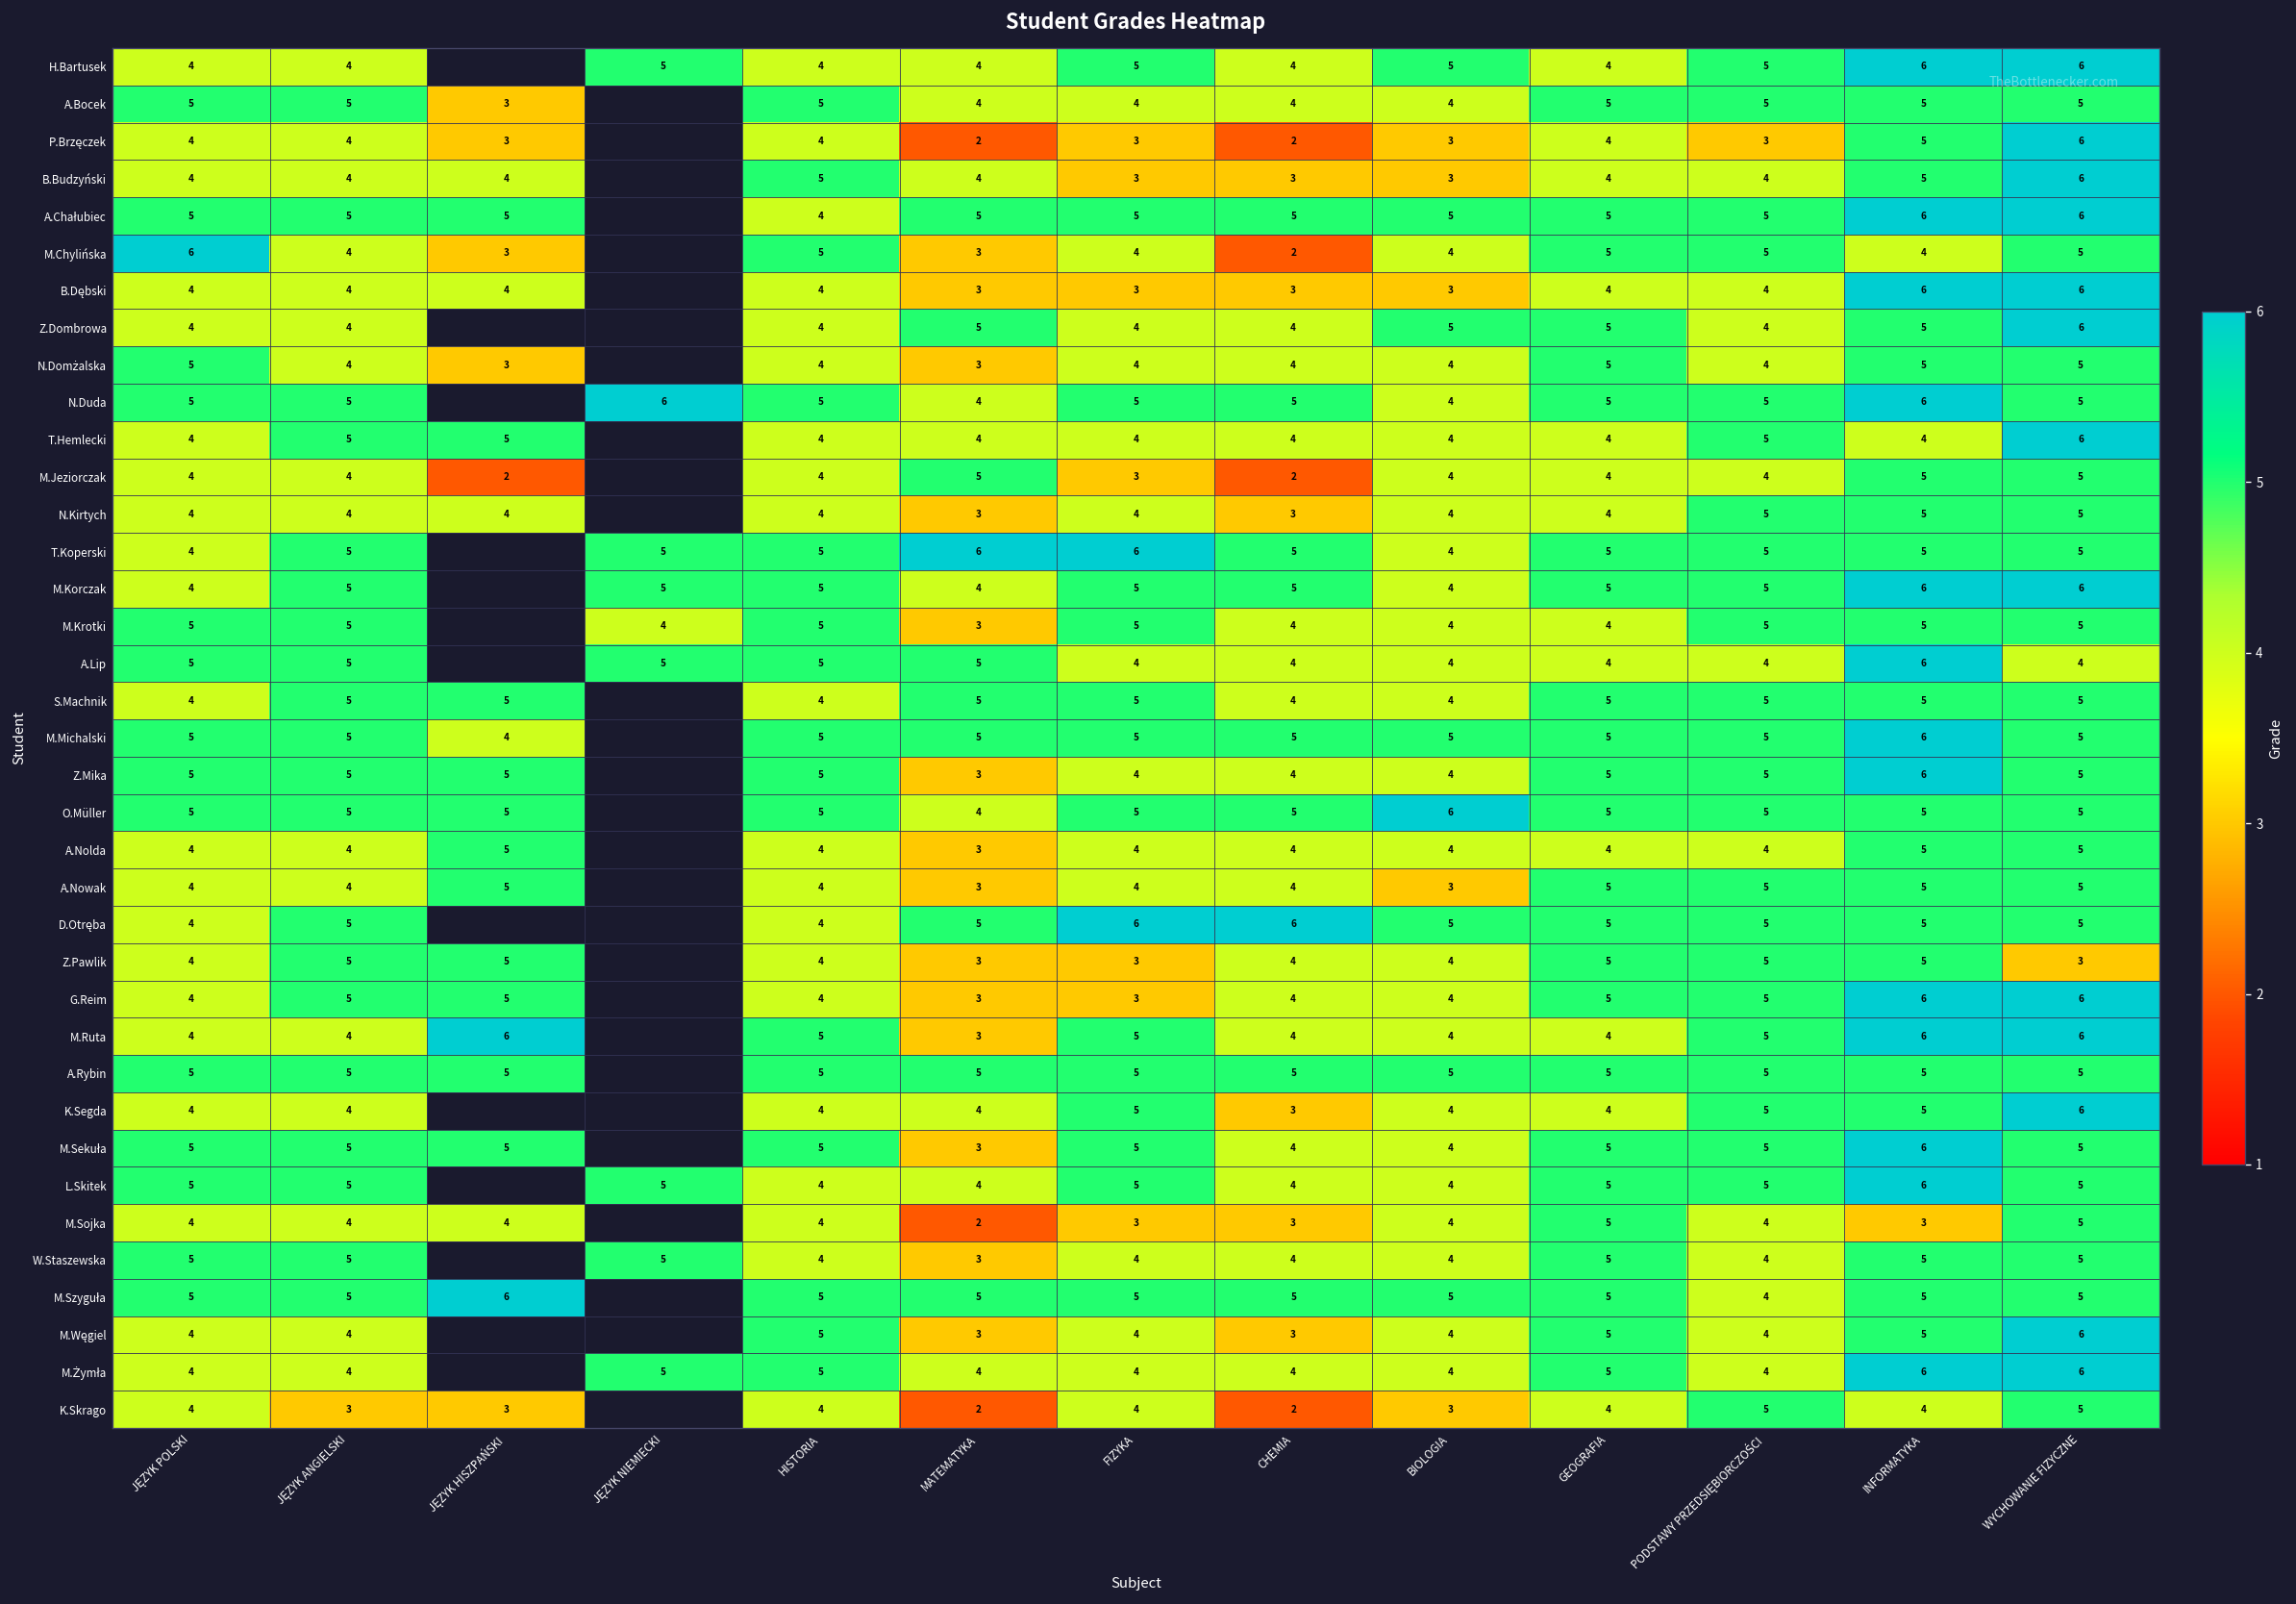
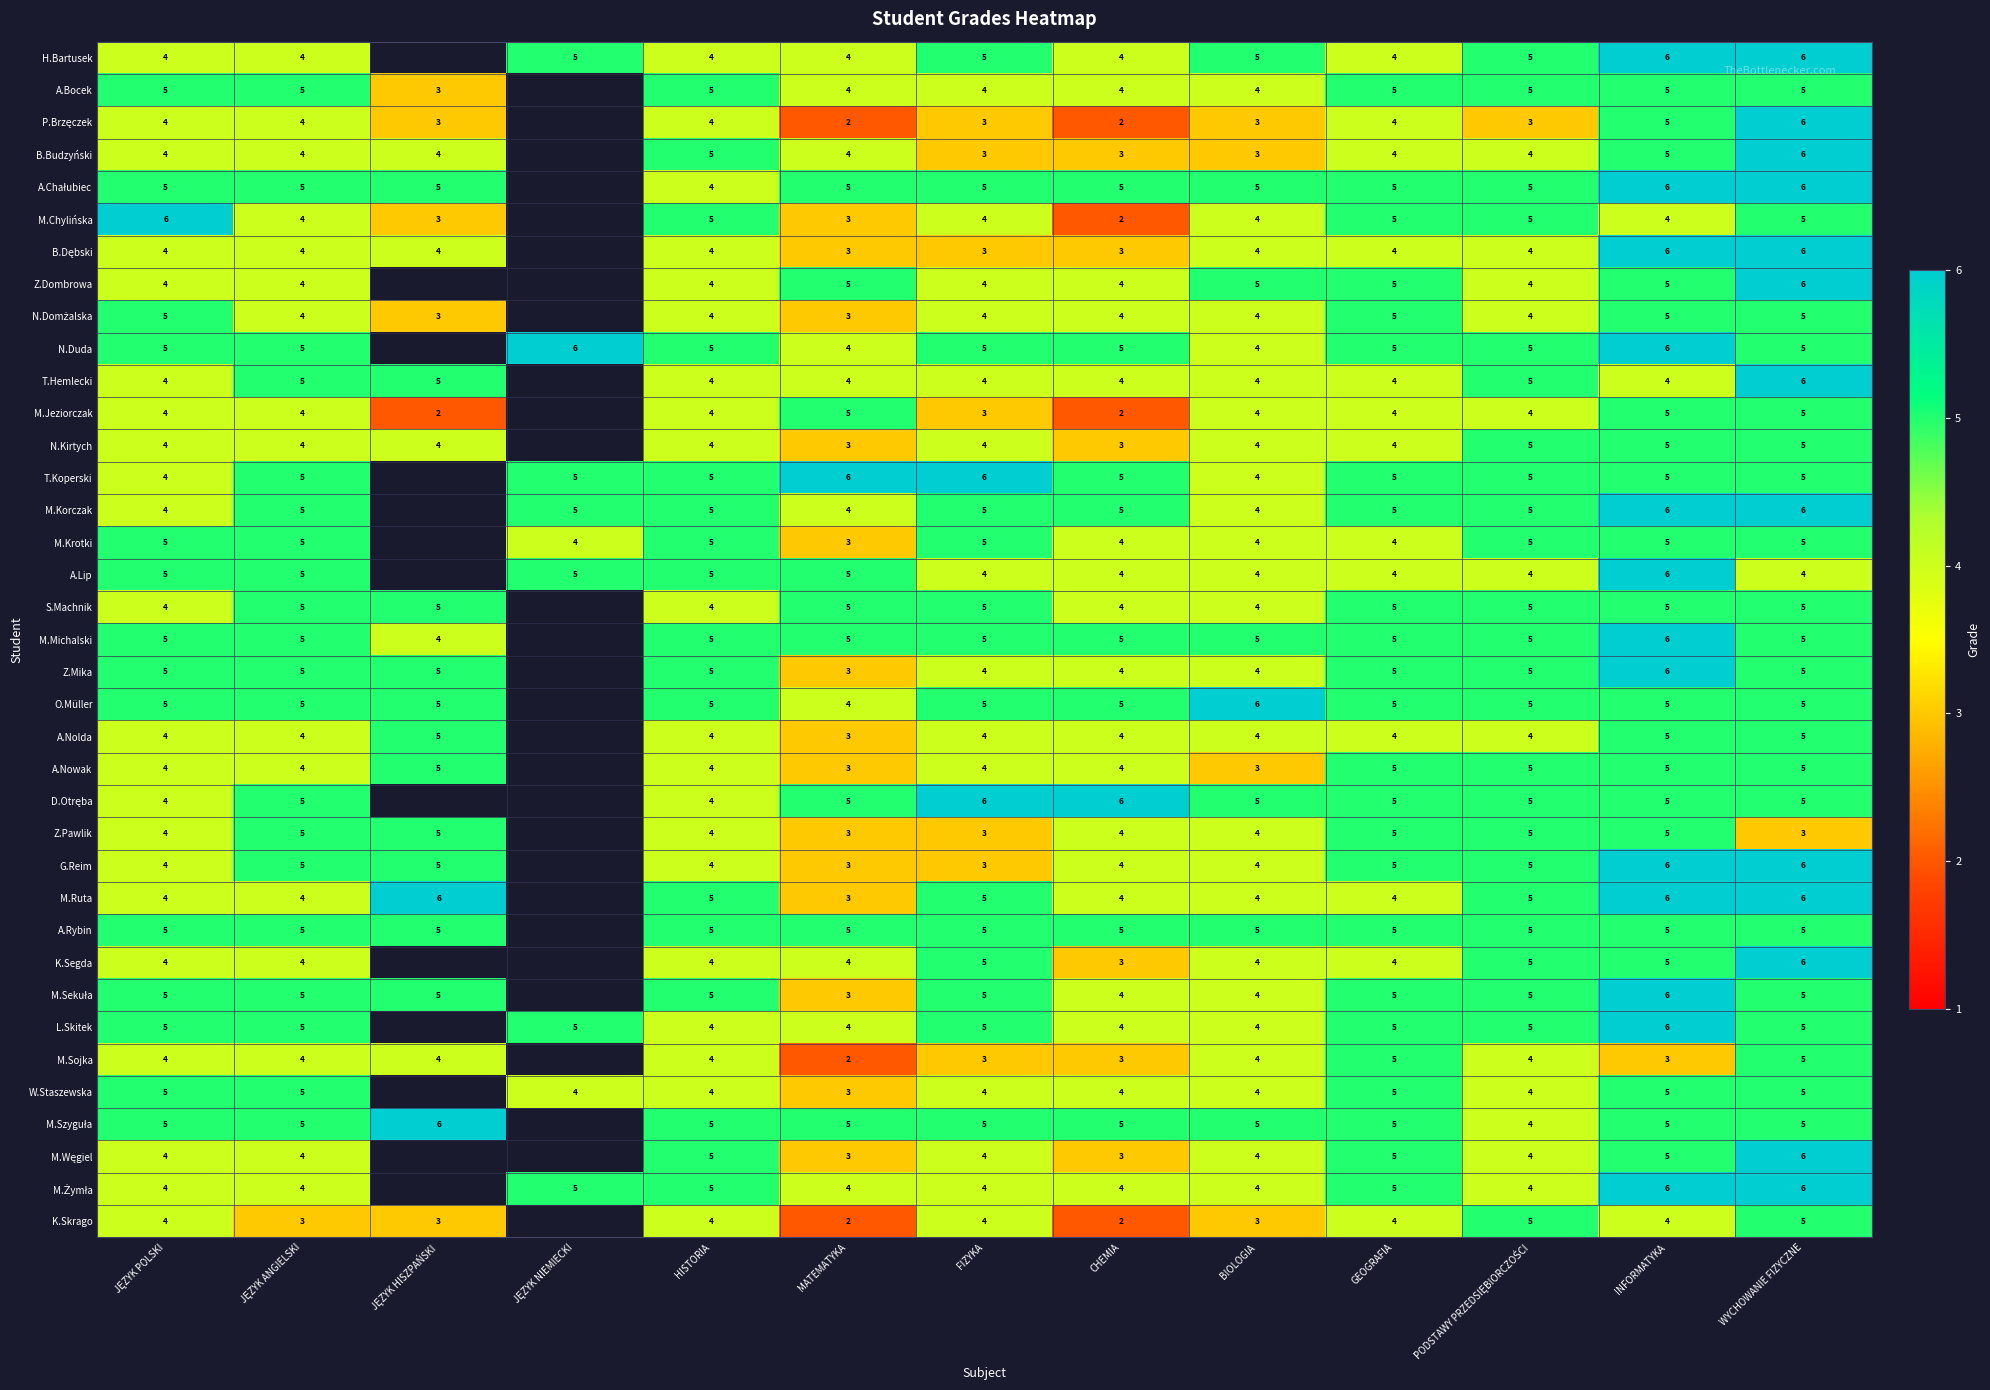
B.Dębski, BIOLOGIA: 3 -> 4
W.Staszewska, JĘZYK NIEMIECKI: 5 -> 4
